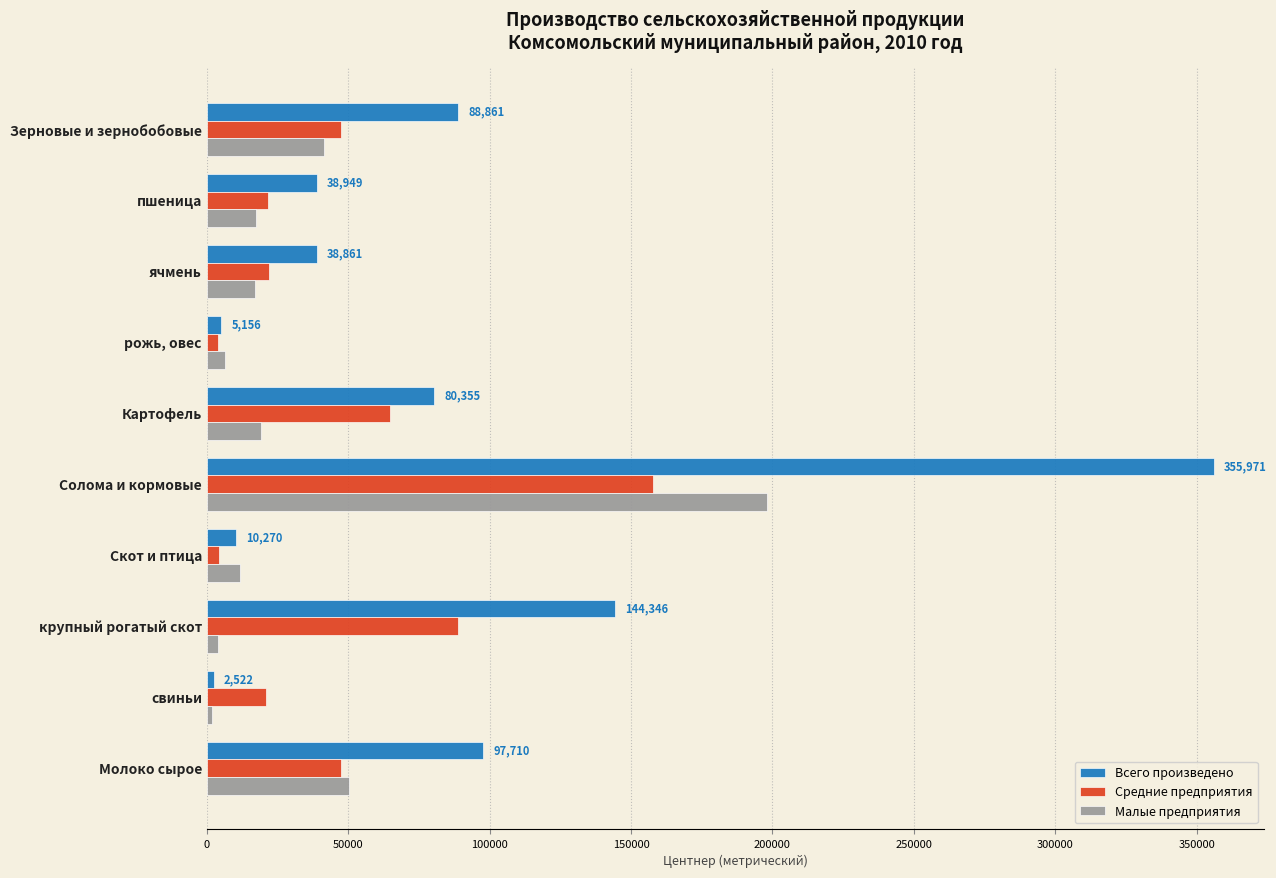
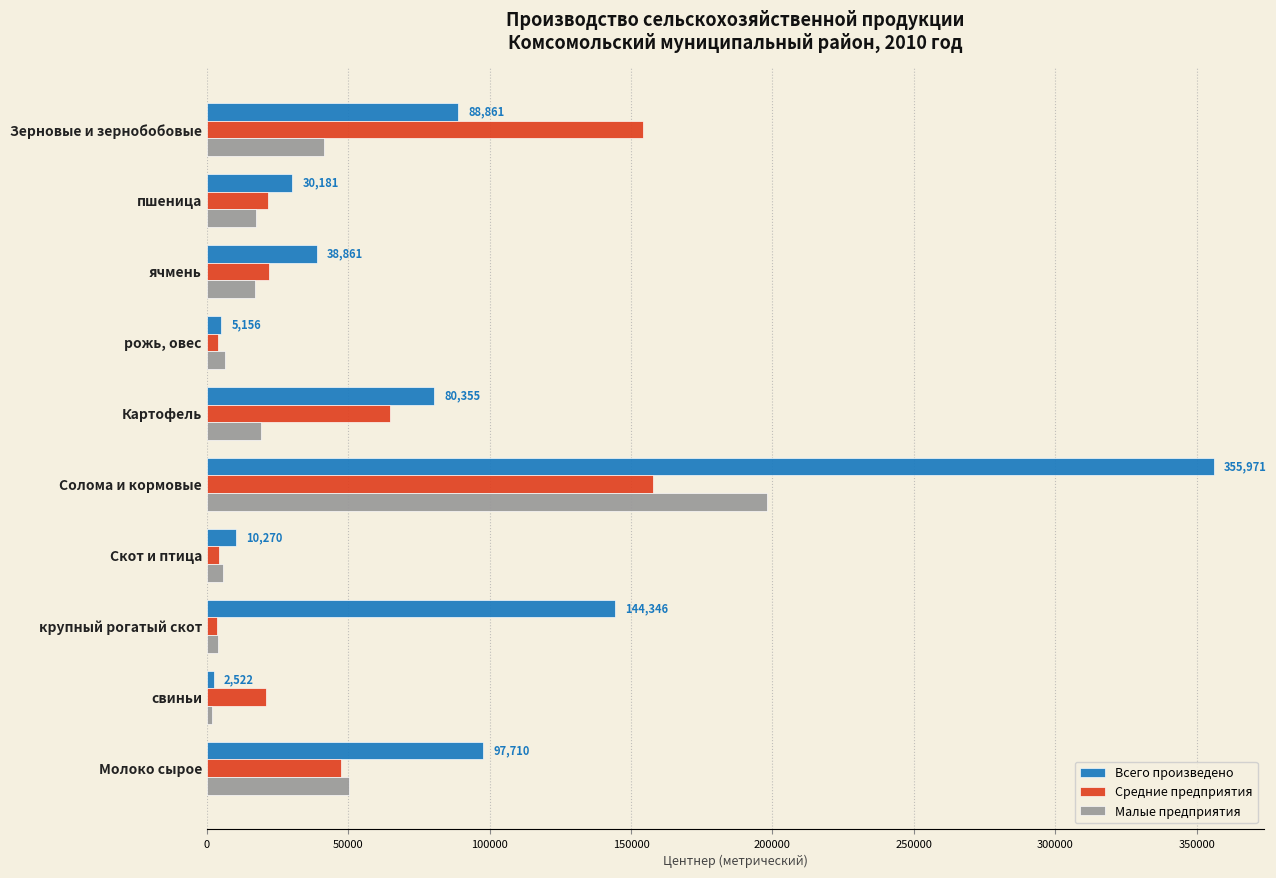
Средние предприятия, Зерновые и зернобобовые: 48000 -> 154000
Всего произведено, пшеница: 38,949 -> 30,181
Малые предприятия, Скот и птица: 12000 -> 6000
Средние предприятия, крупный рогатый скот: 89000 -> 3000
